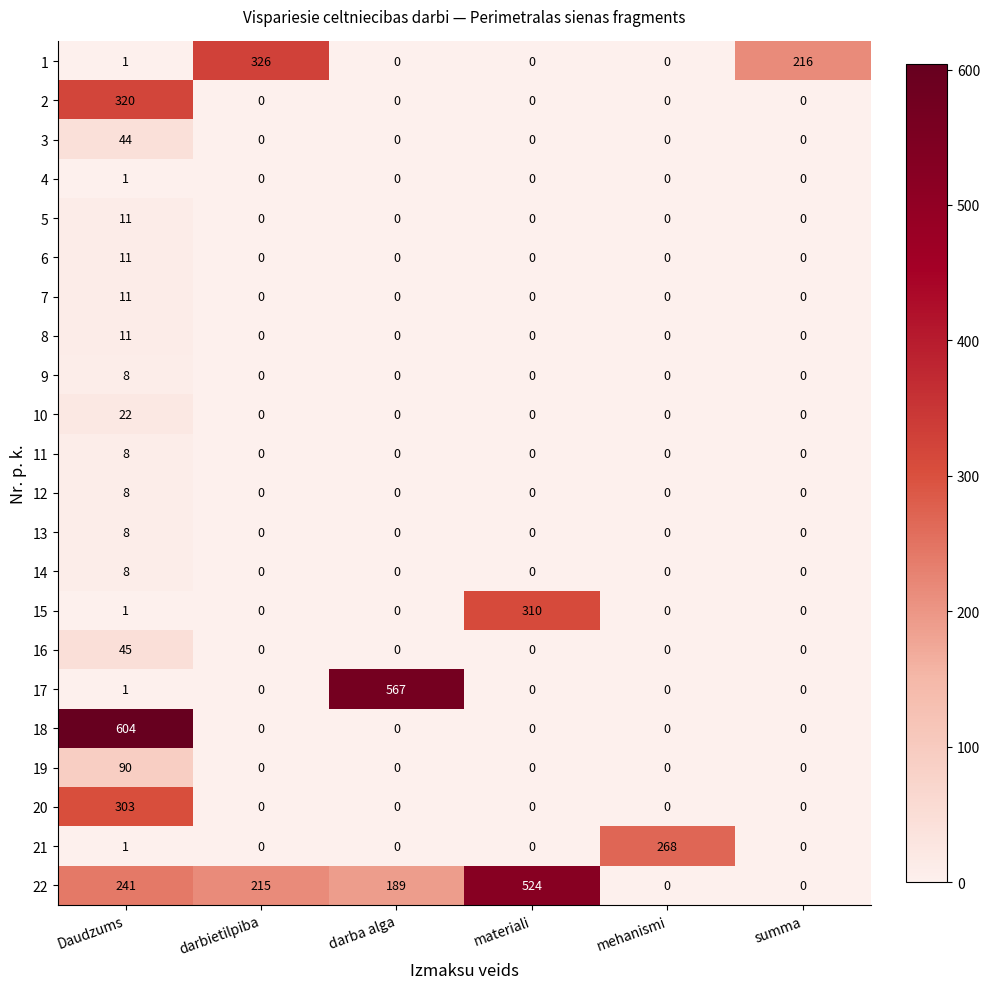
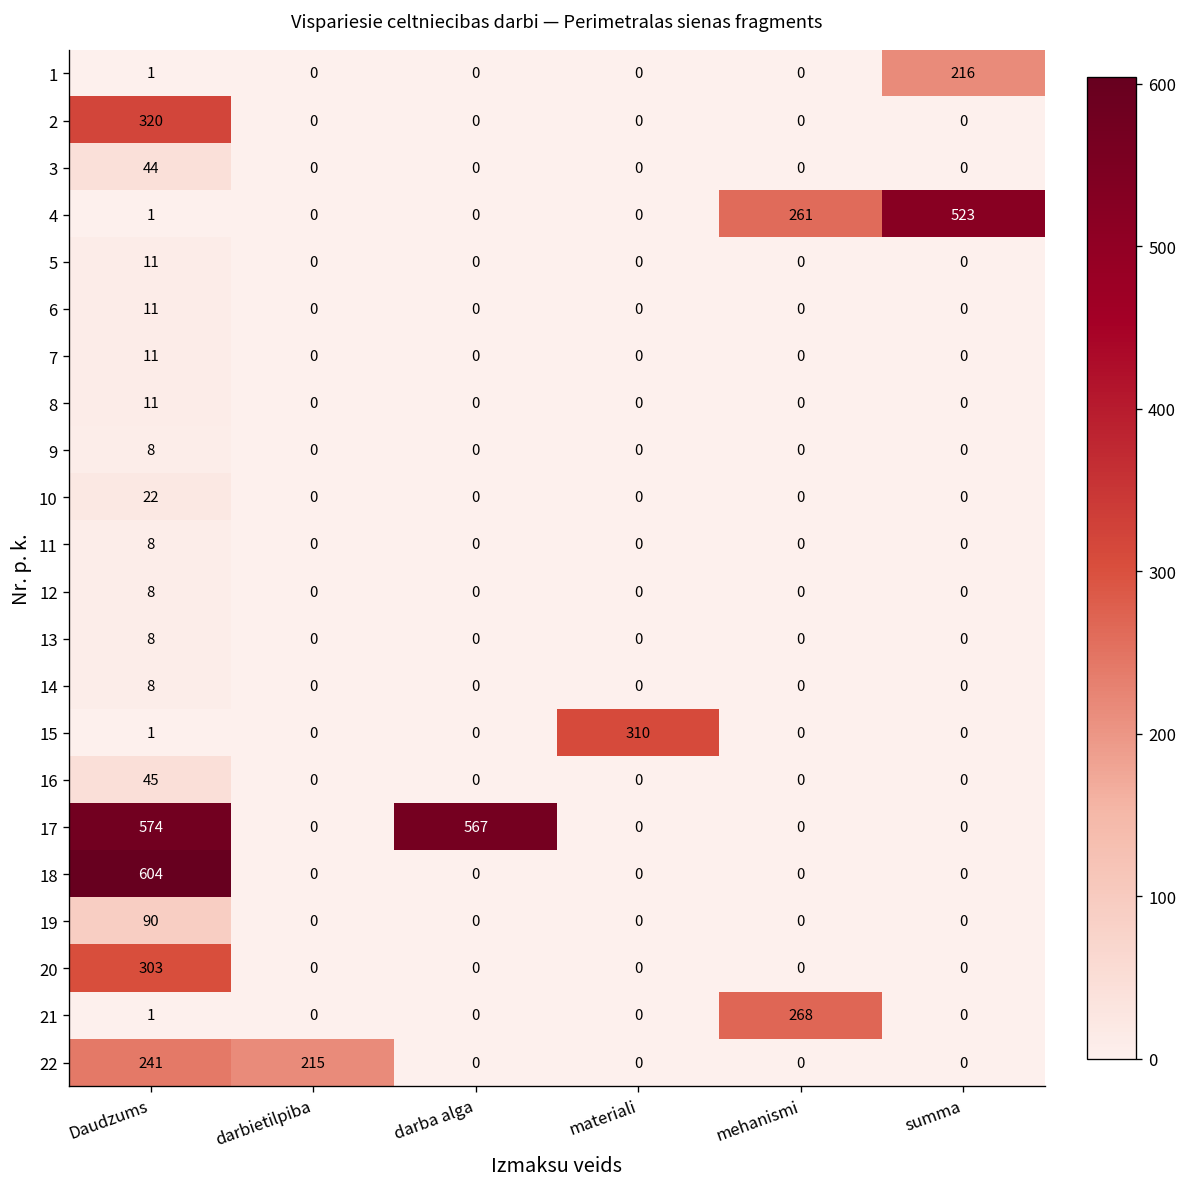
1, darbietilpiba: 326 -> 0
4, mehanismi: 0 -> 261
4, summa: 0 -> 523
17, Daudzums: 1 -> 574
22, darba alga: 189 -> 0
22, materiali: 524 -> 0
